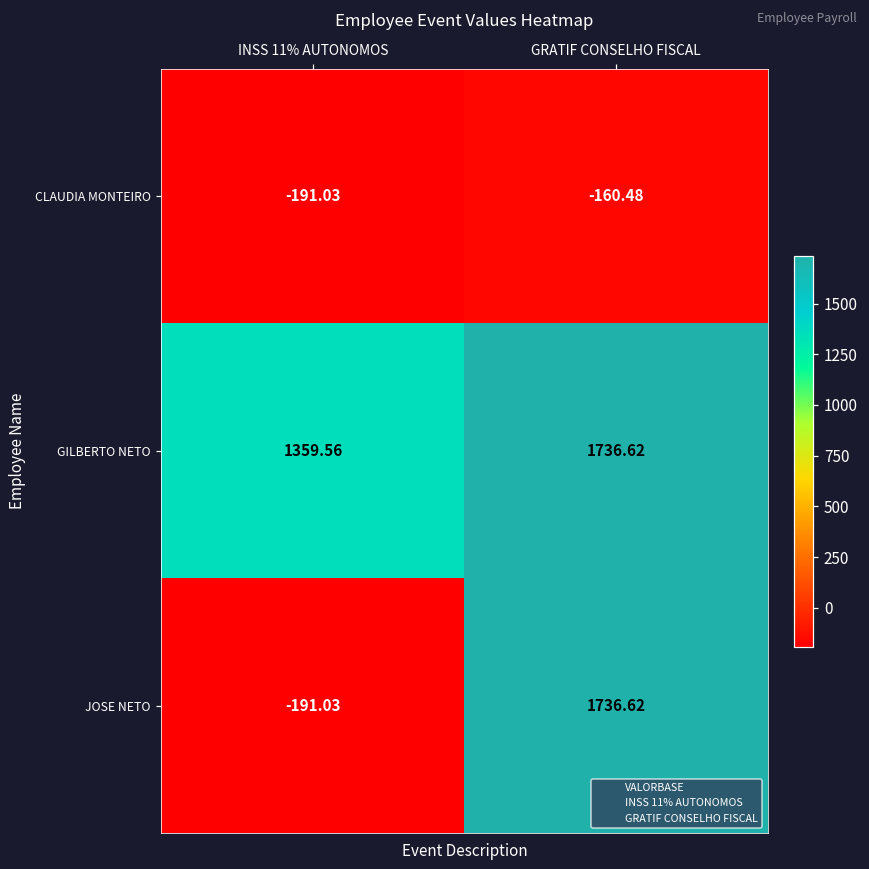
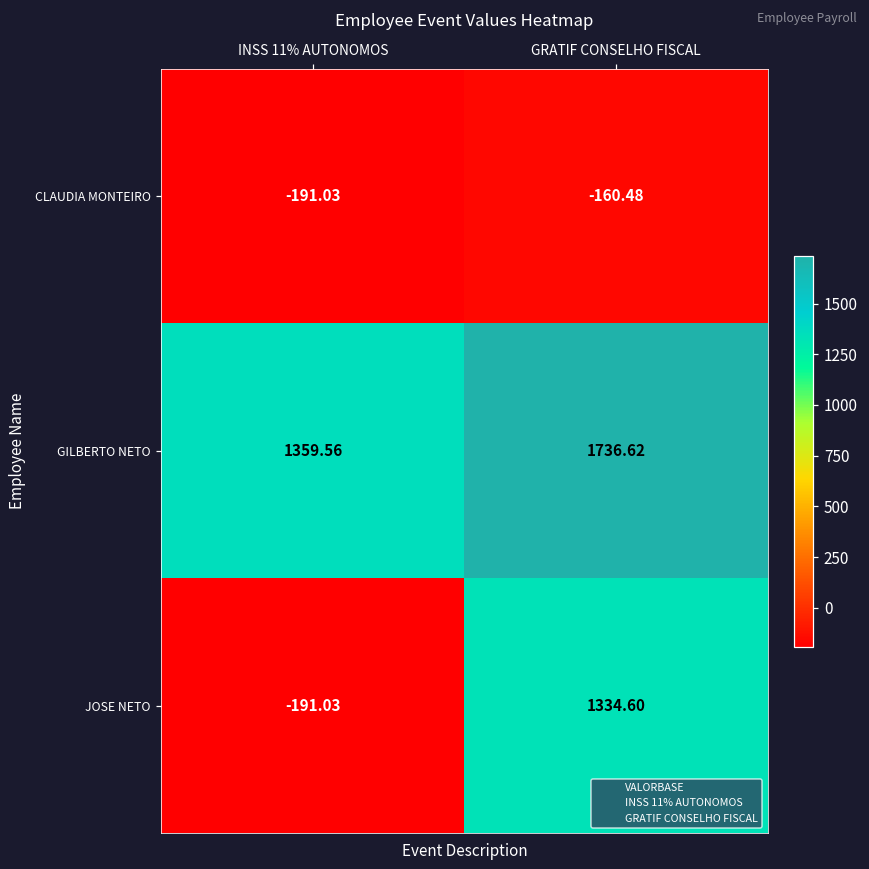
JOSE NETO, GRATIF CONSELHO FISCAL: 1736.62 -> 1334.60
